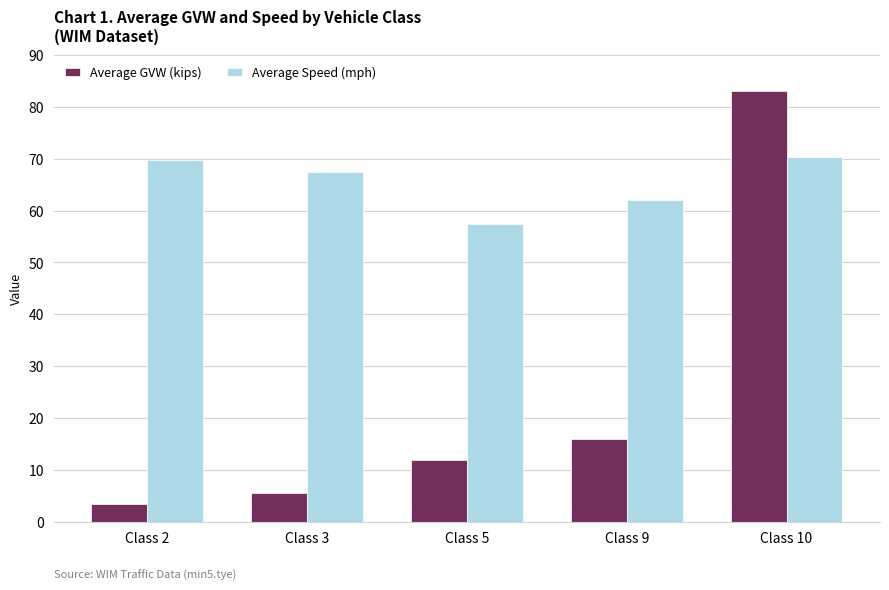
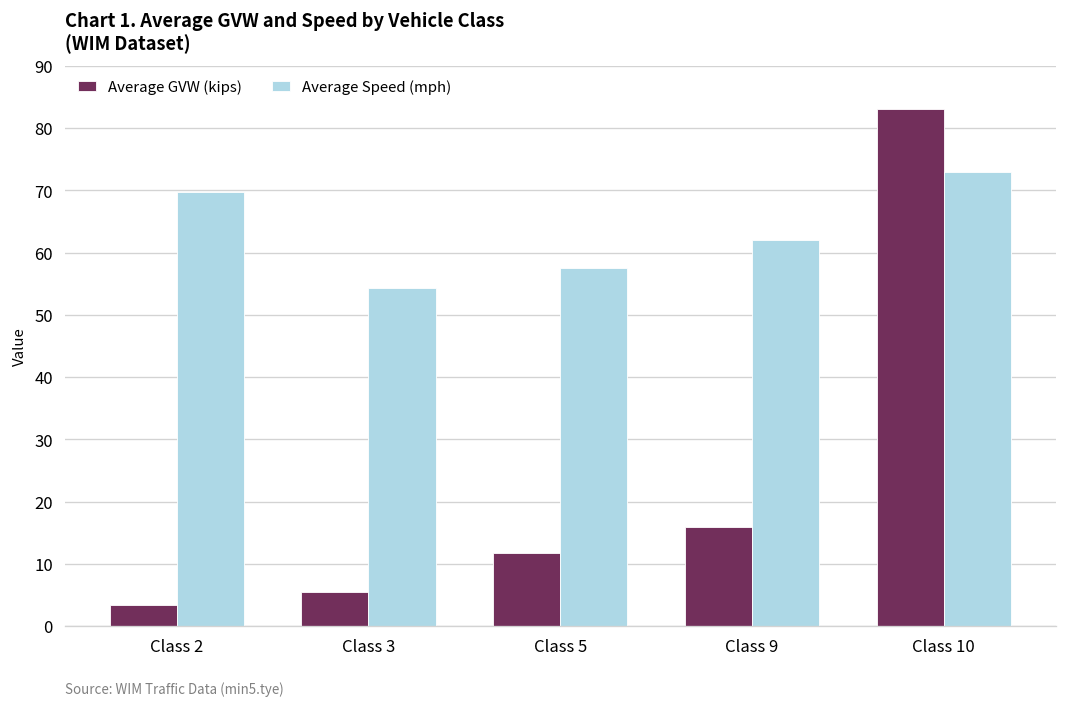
Average Speed (mph), Class 3: 67 -> 54
Average Speed (mph), Class 10: 70 -> 73
